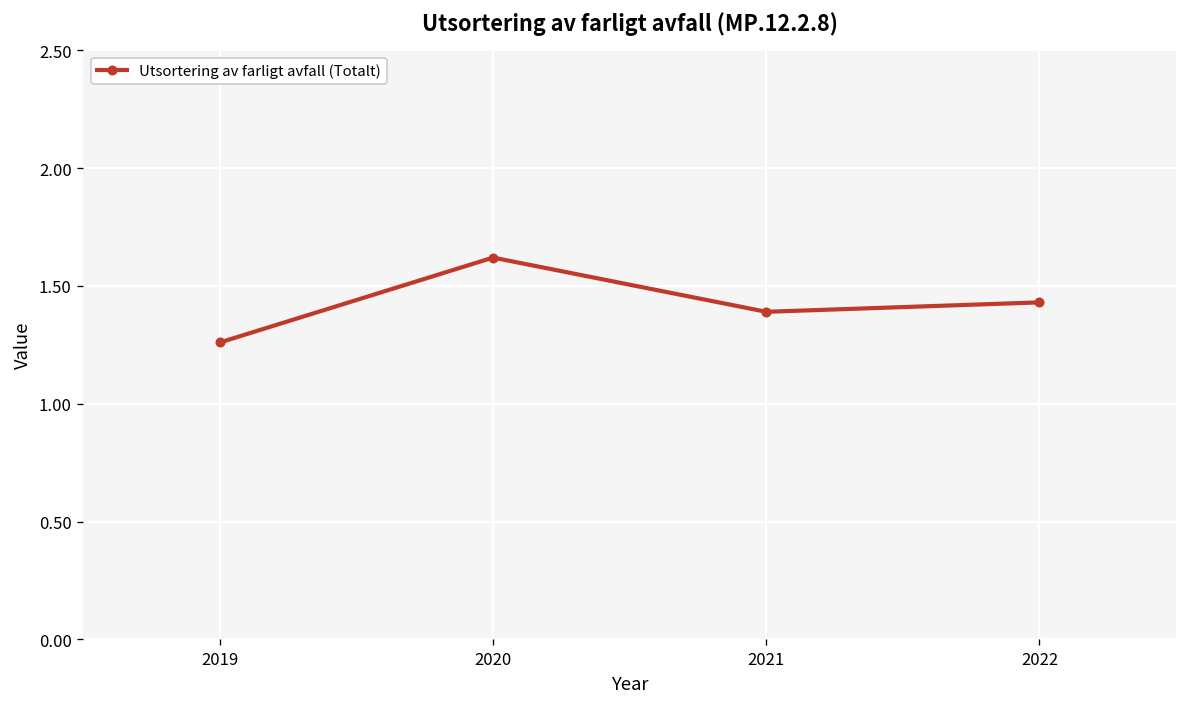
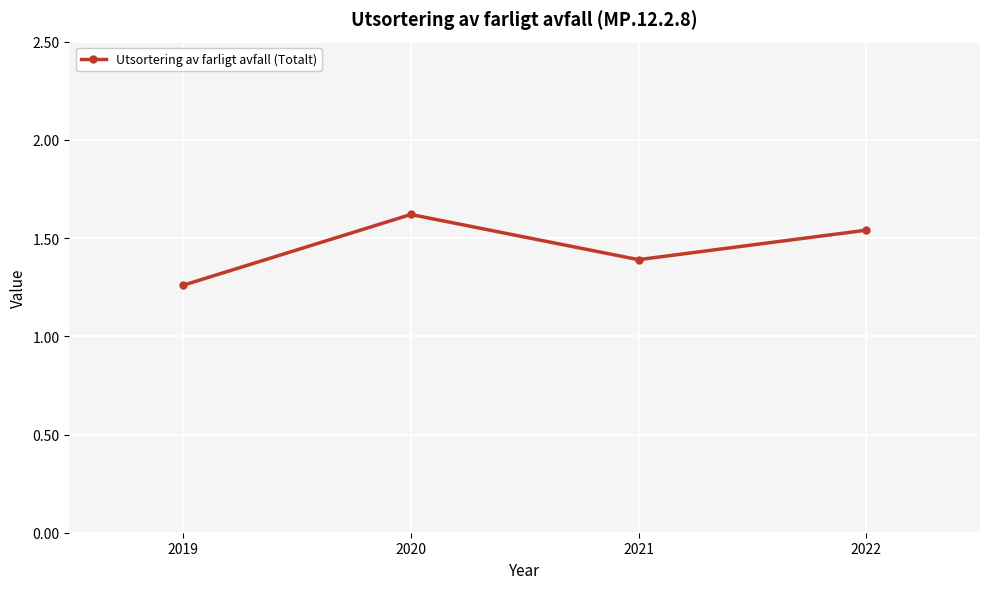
2022: 1.43 -> 1.54
